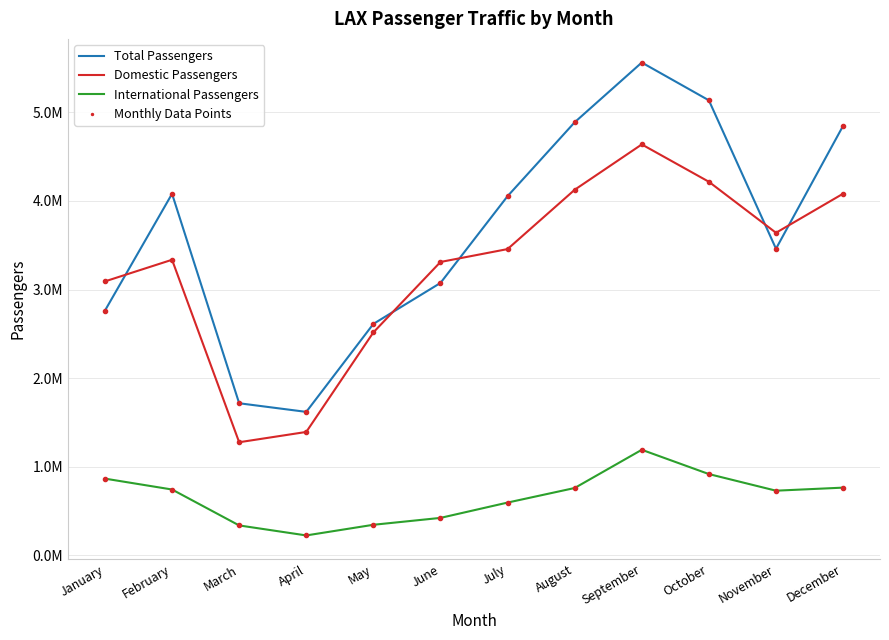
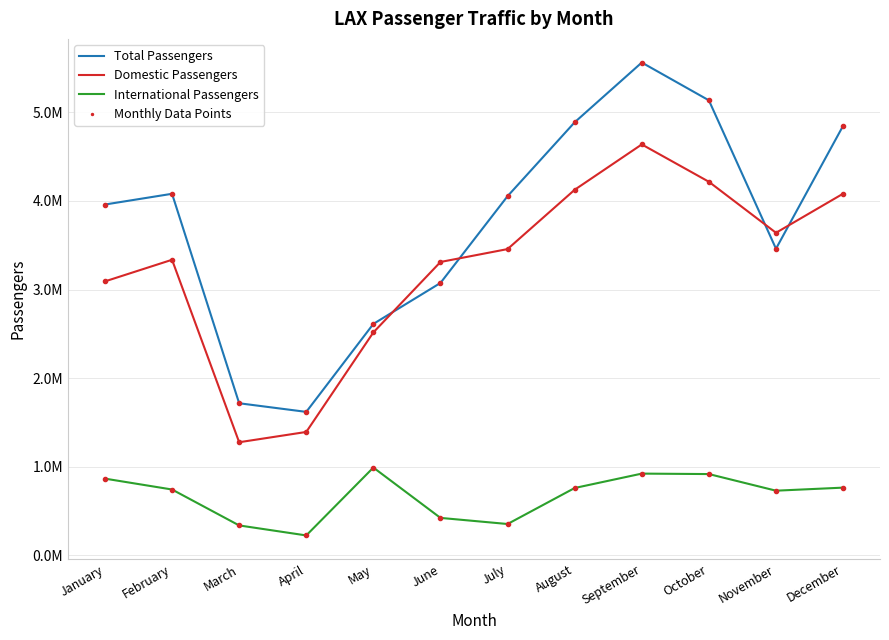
Total Passengers, January: 2800000 -> 4000000
International Passengers, May: 300000 -> 1000000
International Passengers, July: 600000 -> 400000
International Passengers, September: 1200000 -> 900000
